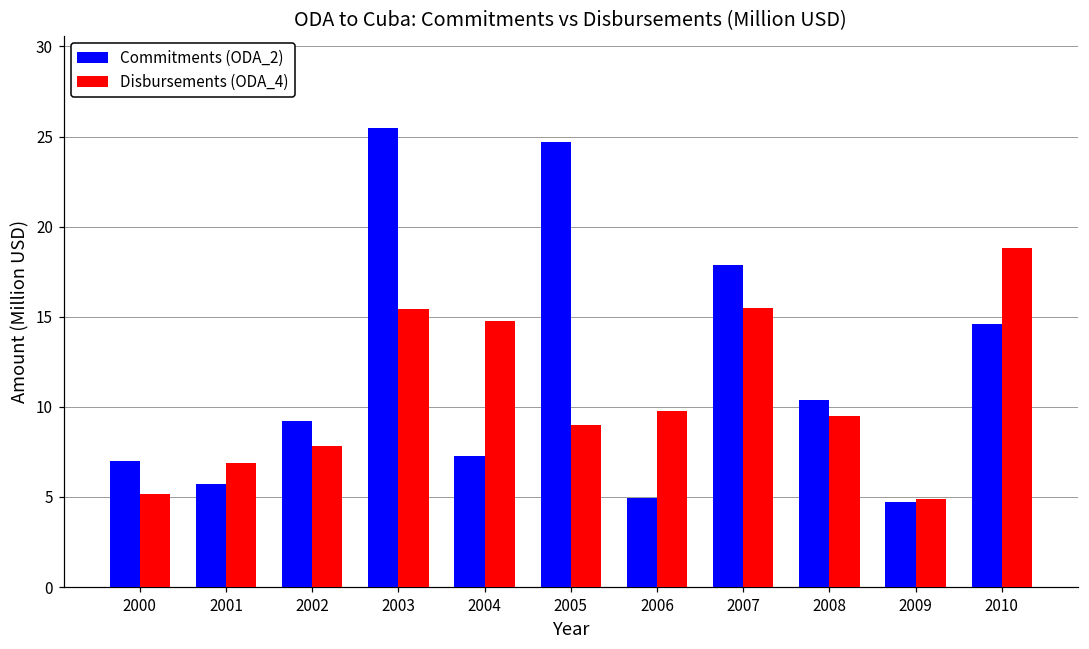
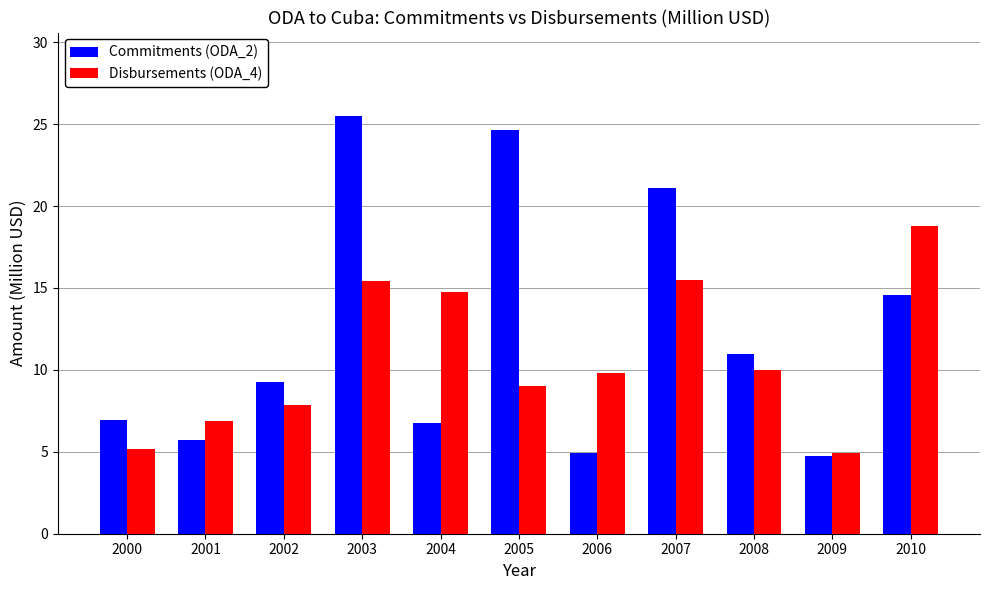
Commitments (ODA_2), 2004: 7.3 -> 6.8
Commitments (ODA_2), 2007: 17.9 -> 21.1
Commitments (ODA_2), 2008: 10.4 -> 11.0
Disbursements (ODA_4), 2008: 9.5 -> 10.0
